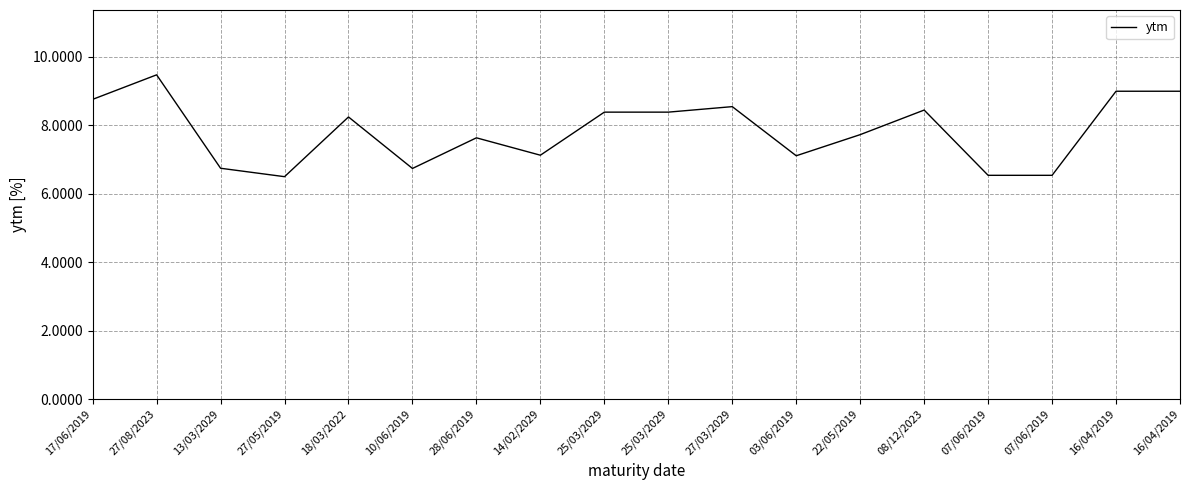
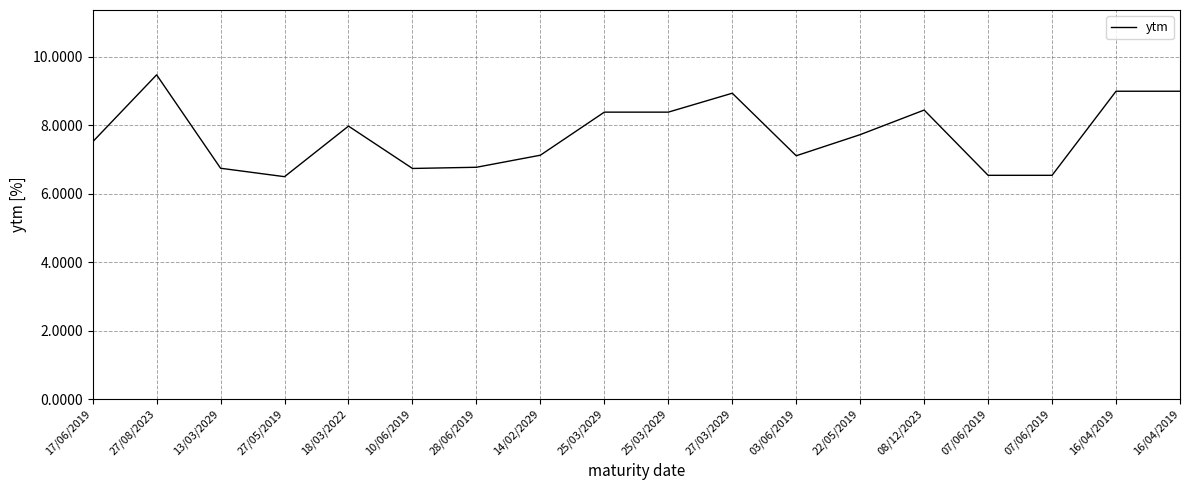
17/06/2019: 8.8 -> 7.5
18/03/2022: 8.2 -> 8.0
28/06/2019: 7.6 -> 6.8
27/03/2029: 8.5 -> 8.9
